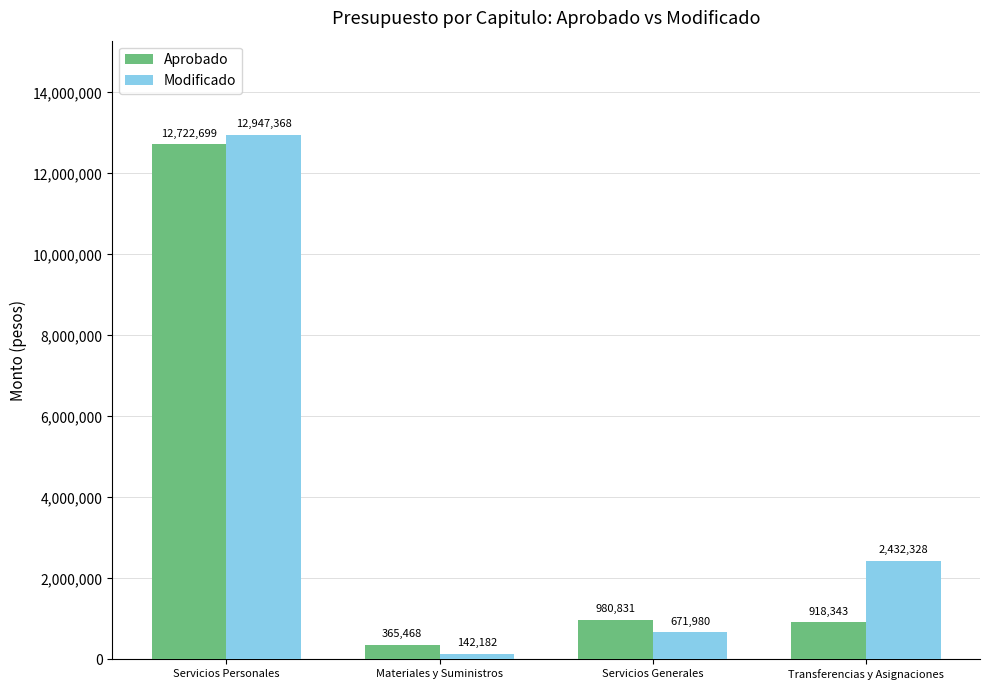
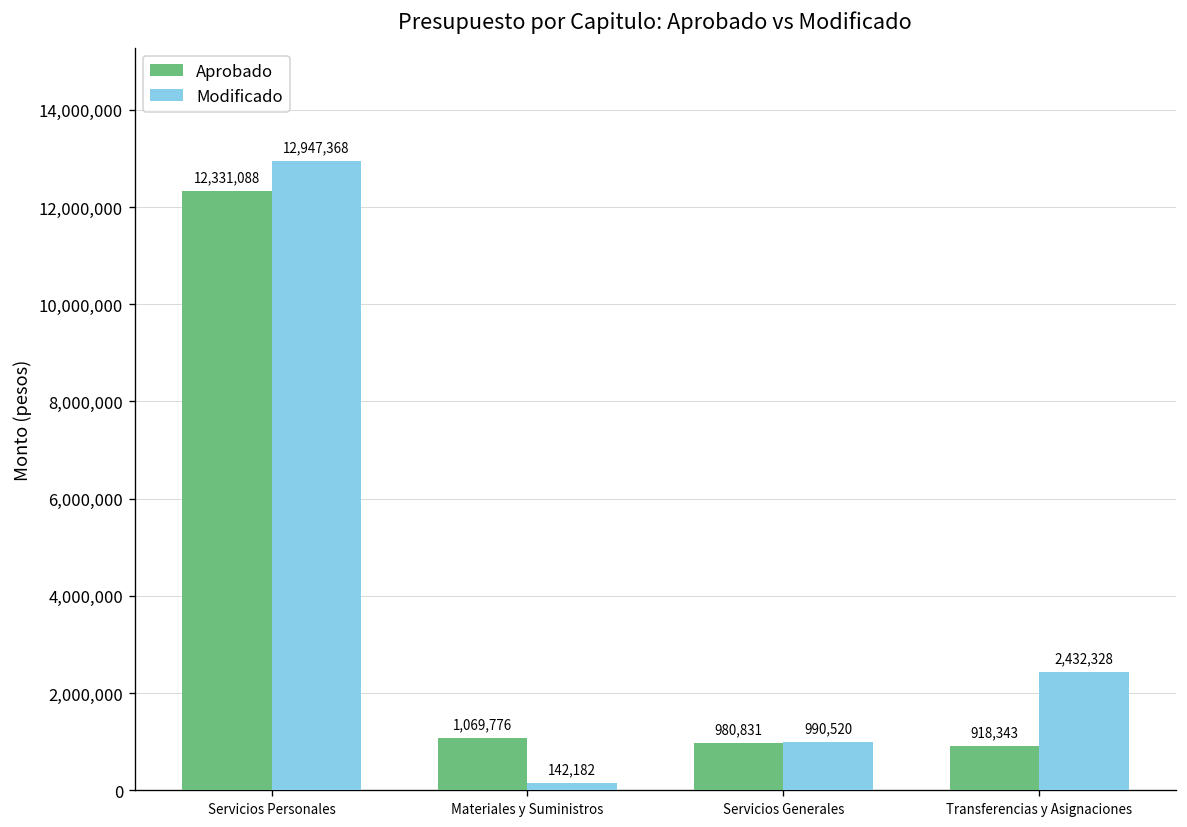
Aprobado, Servicios Personales: 12,722,699 -> 12,331,088
Aprobado, Materiales y Suministros: 365,468 -> 1,069,776
Modificado, Servicios Generales: 671,980 -> 990,520
